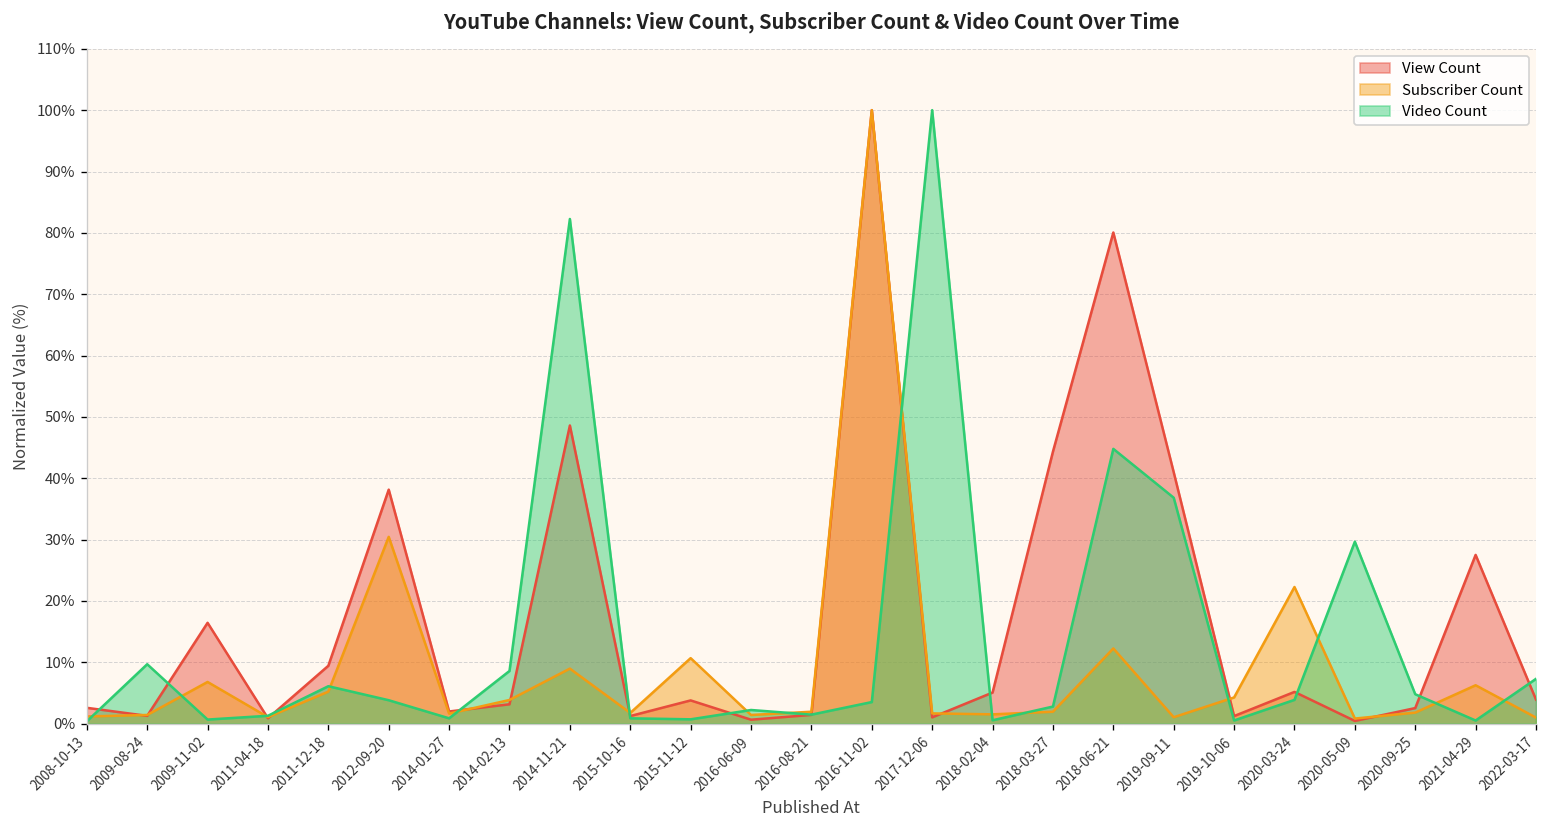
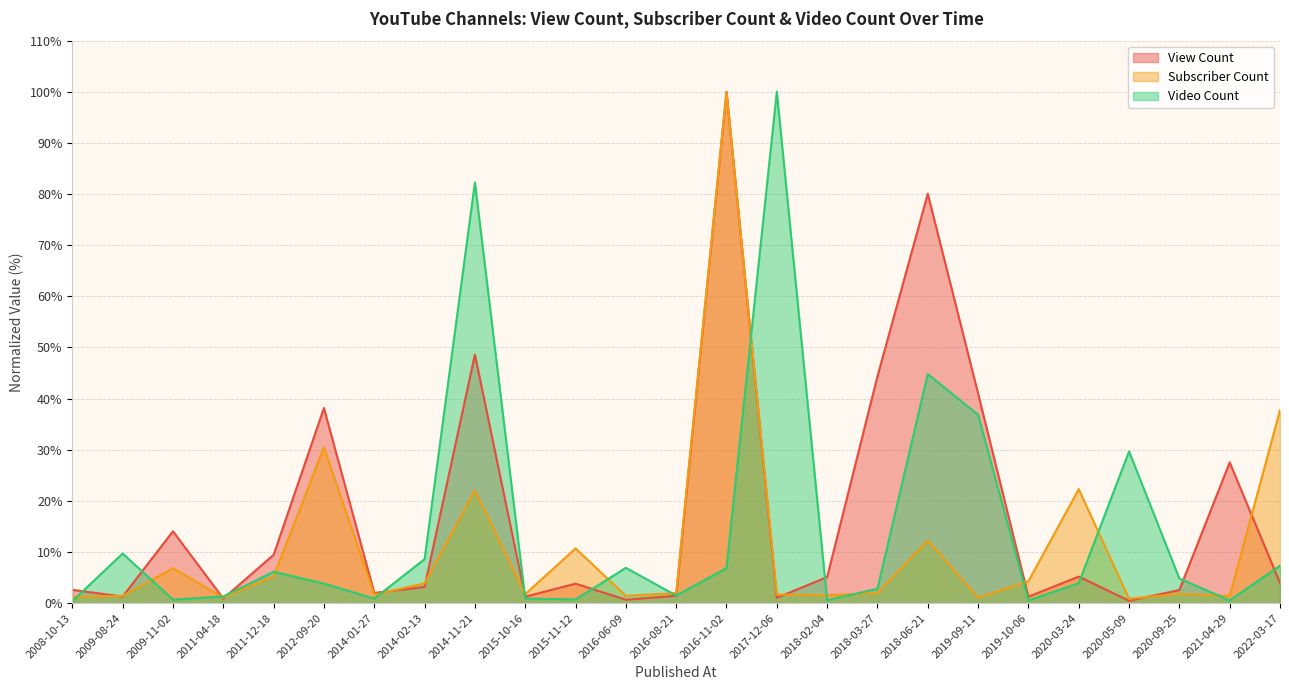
View Count, 2009-11-02: 16% -> 14%
Subscriber Count, 2014-11-21: 9% -> 22%
Video Count, 2016-06-09: 2% -> 7%
Video Count, 2016-11-02: 4% -> 7%
Subscriber Count, 2021-04-29: 6% -> 1%
Subscriber Count, 2022-03-17: 1% -> 38%
